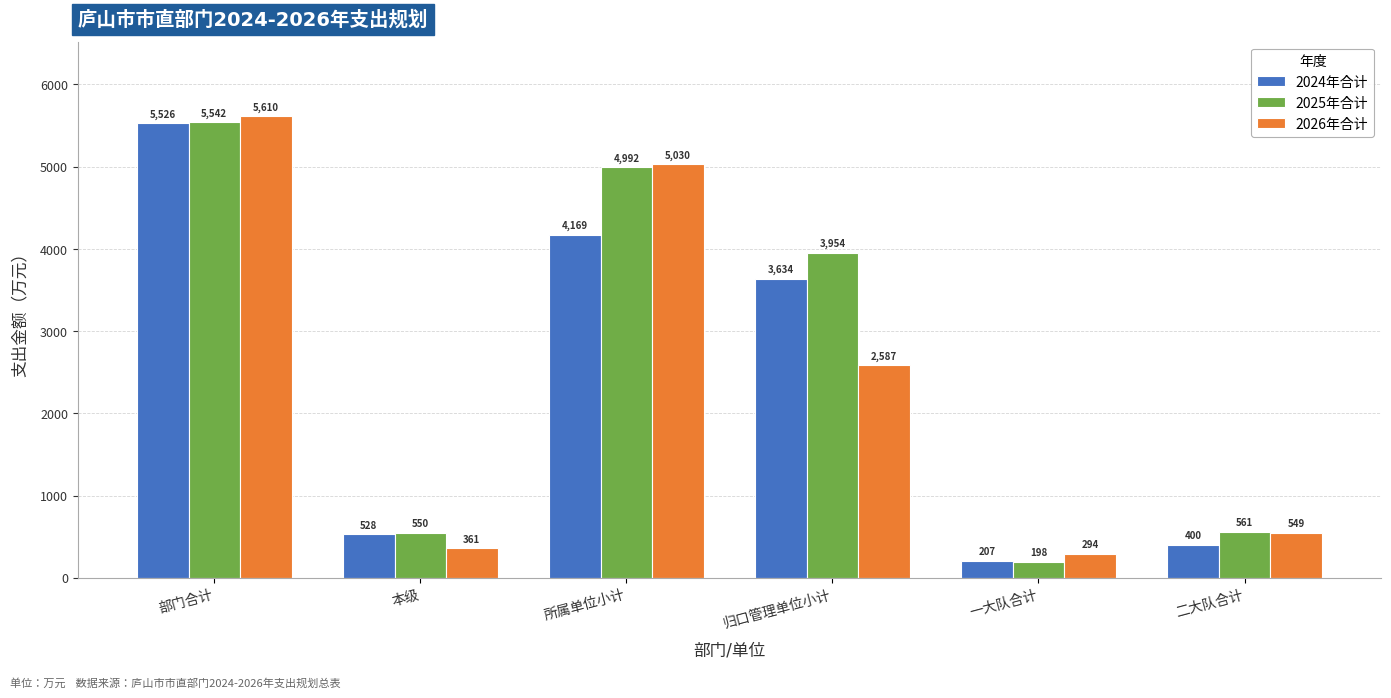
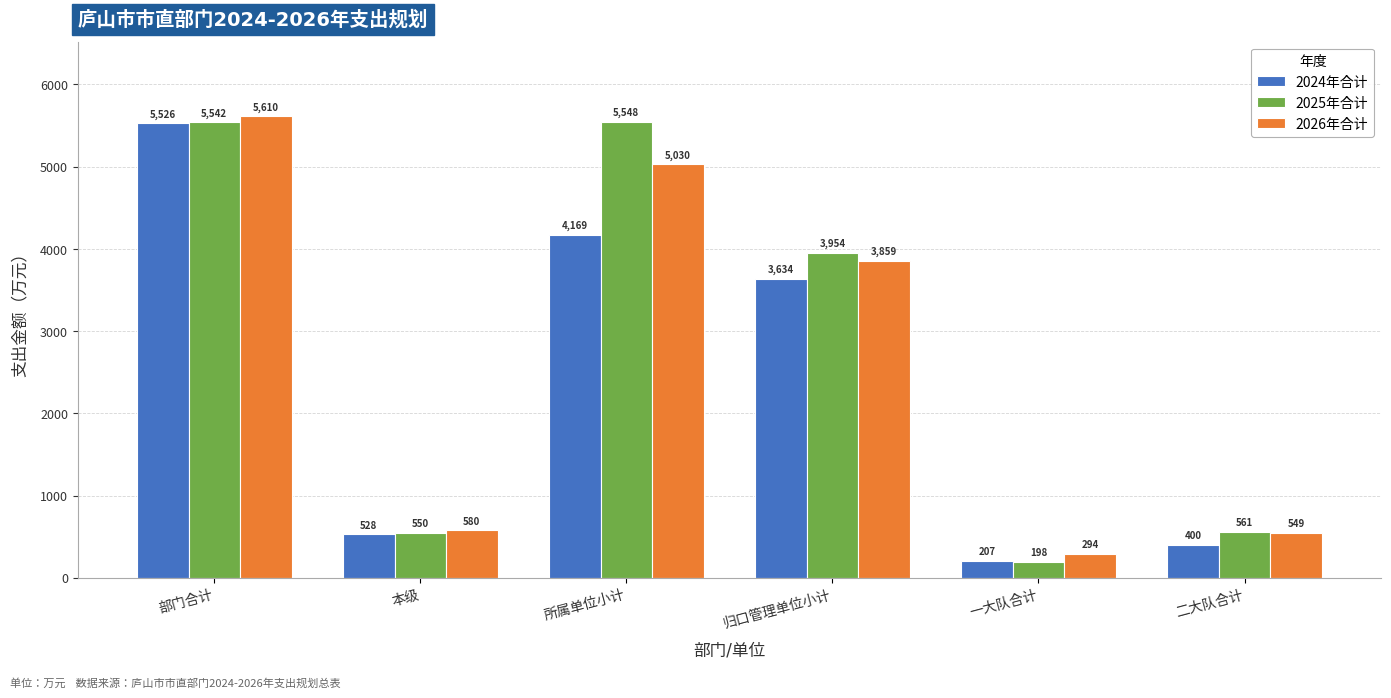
2026年合计, 本级: 361 -> 580
2025年合计, 所属单位小计: 4,992 -> 5,548
2026年合计, 归口管理单位小计: 2,587 -> 3,859
